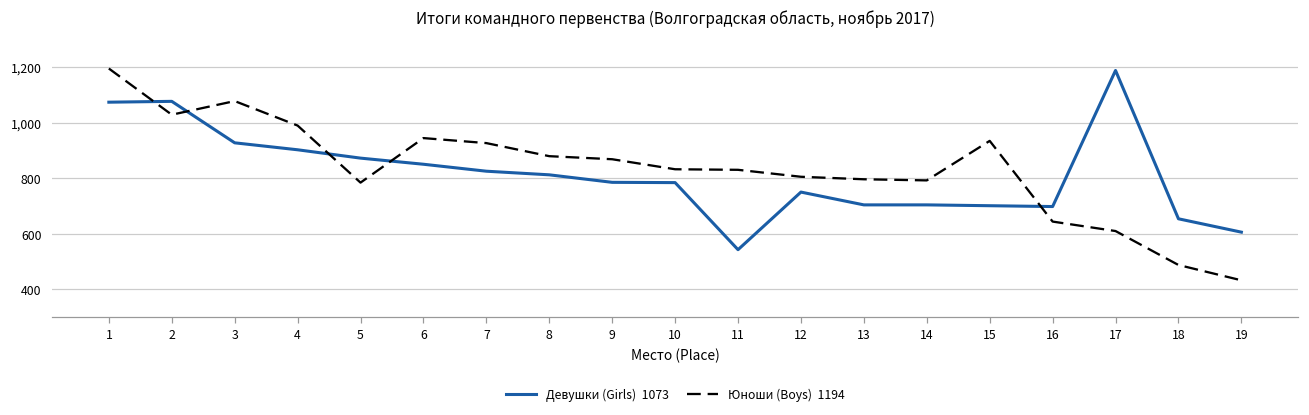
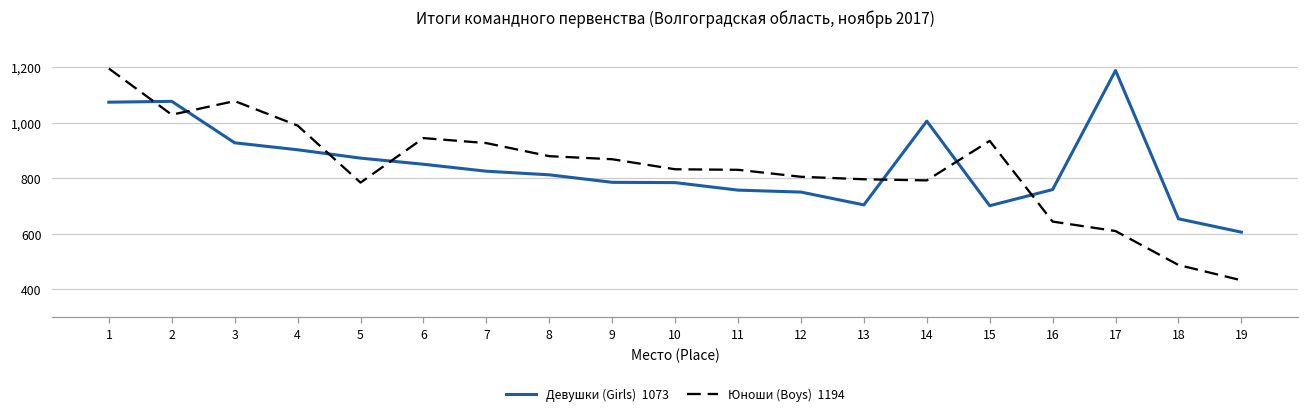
Девушки (Girls) 1073, 11: 540 -> 760
Девушки (Girls) 1073, 14: 700 -> 1,010
Девушки (Girls) 1073, 16: 700 -> 760
